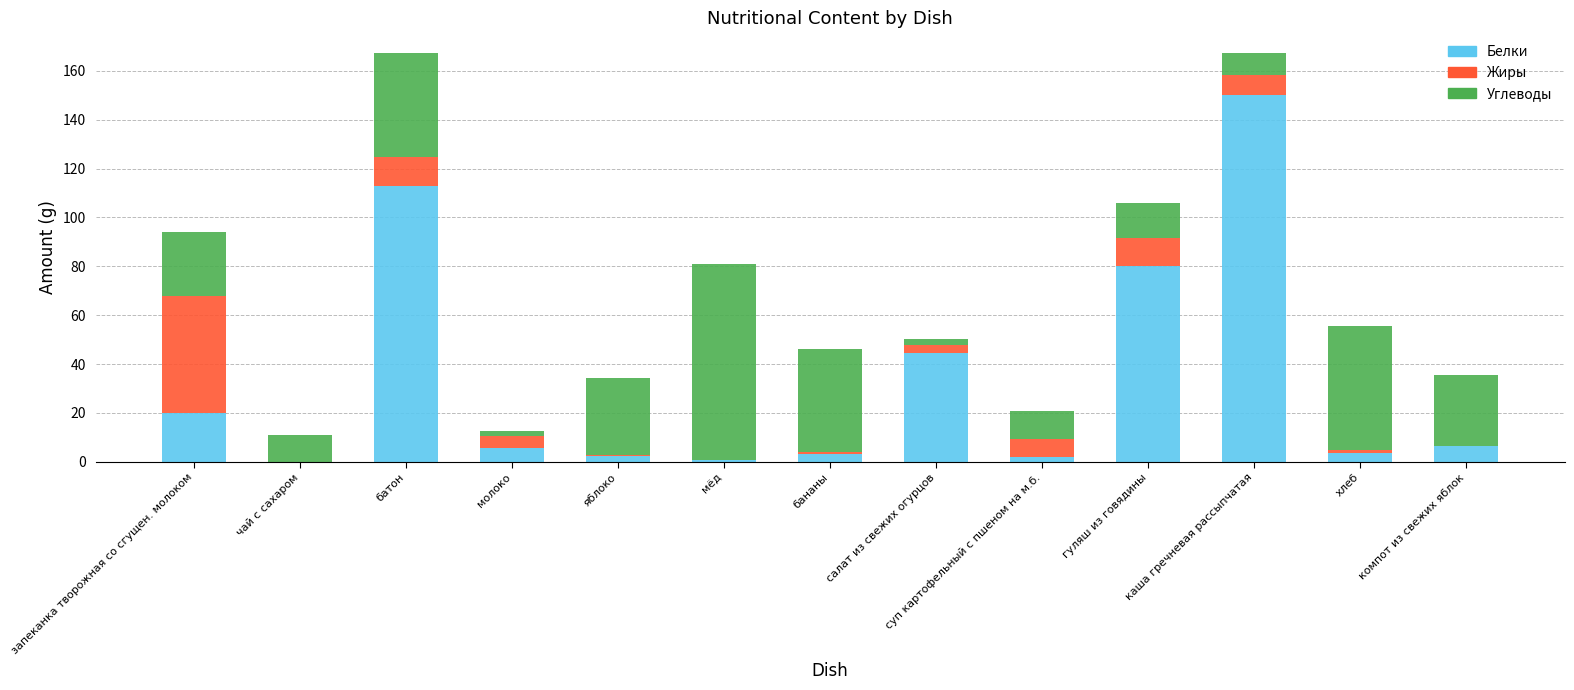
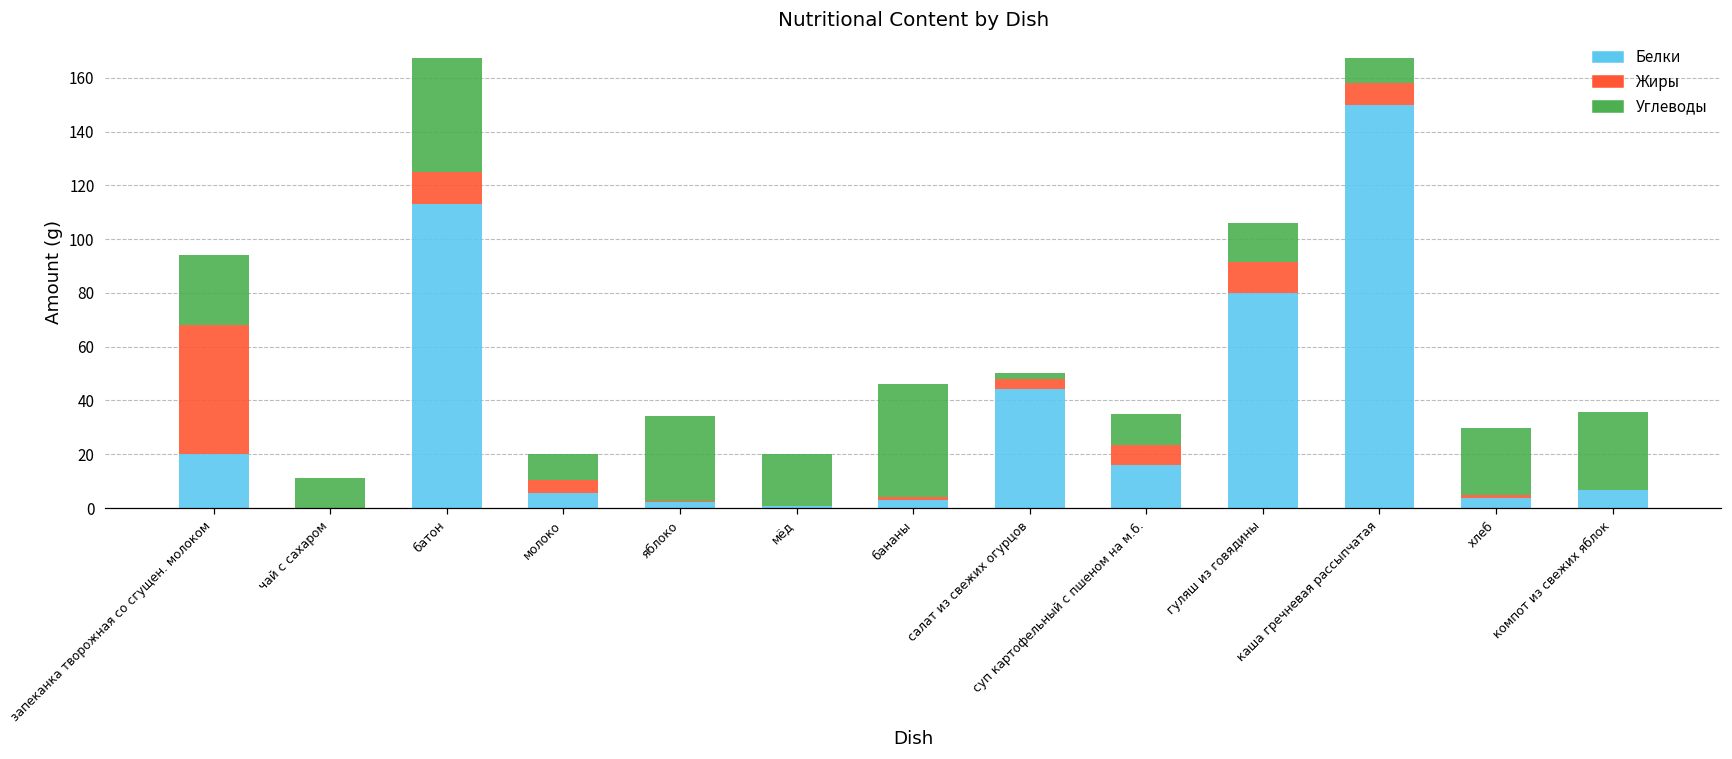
Углеводы, молоко: 2 -> 10
Углеводы, мёд: 80 -> 19
Белки, суп картофельный с пшеном на м.б.: 2 -> 16
Углеводы, хлеб: 51 -> 25
